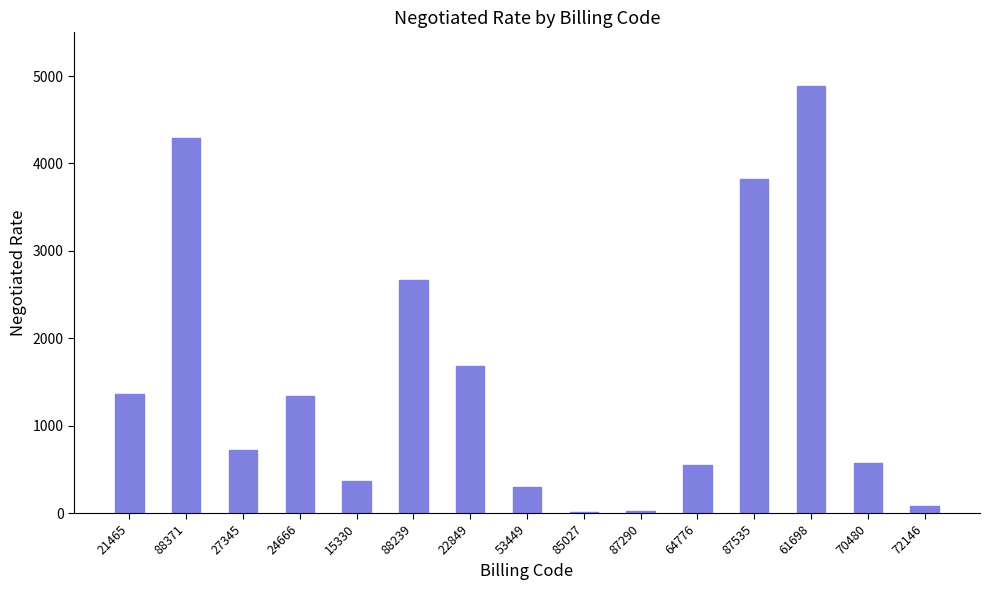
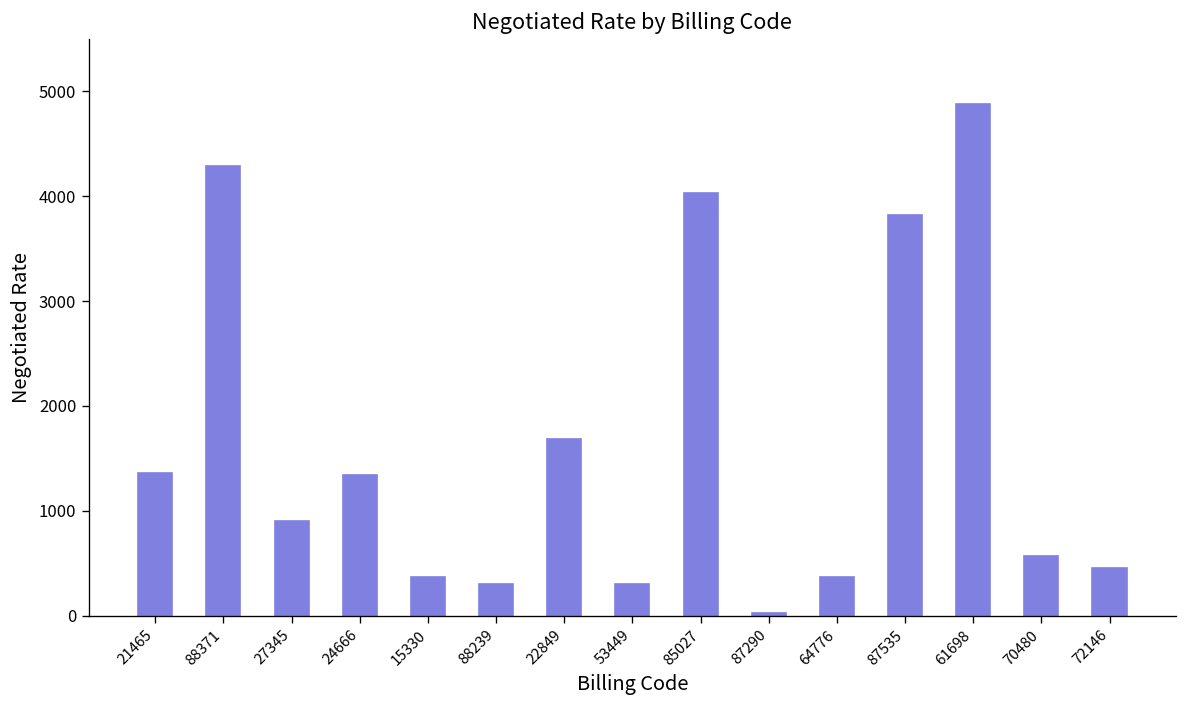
27345: 700 -> 900
88239: 2700 -> 300
85027: 0 -> 4000
64776: 600 -> 400
72146: 100 -> 500
